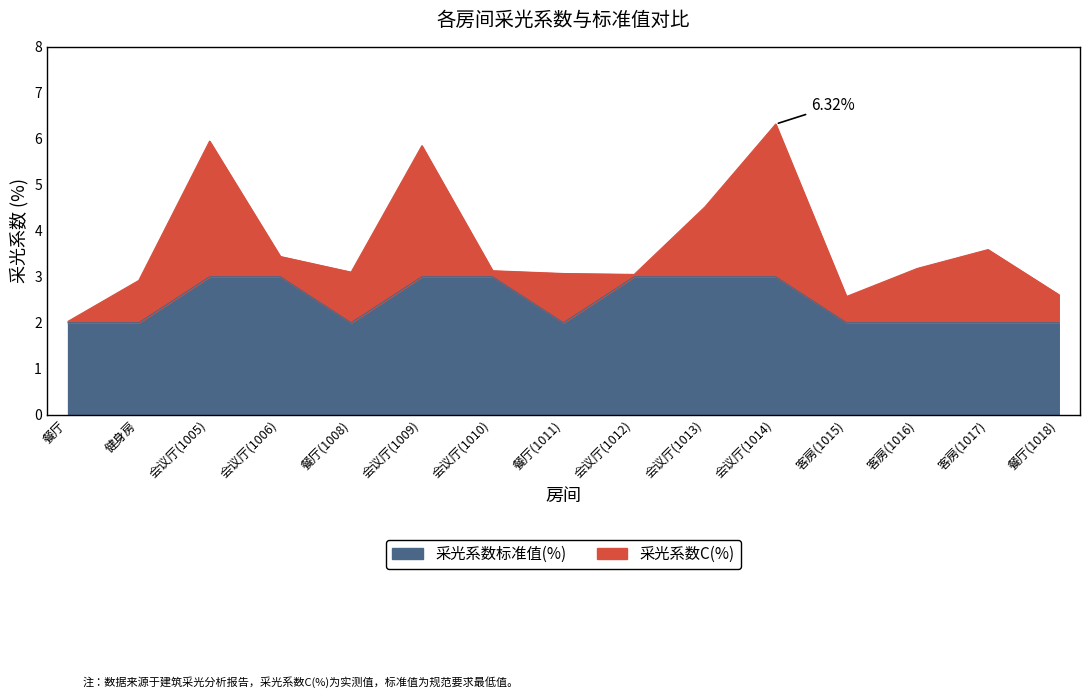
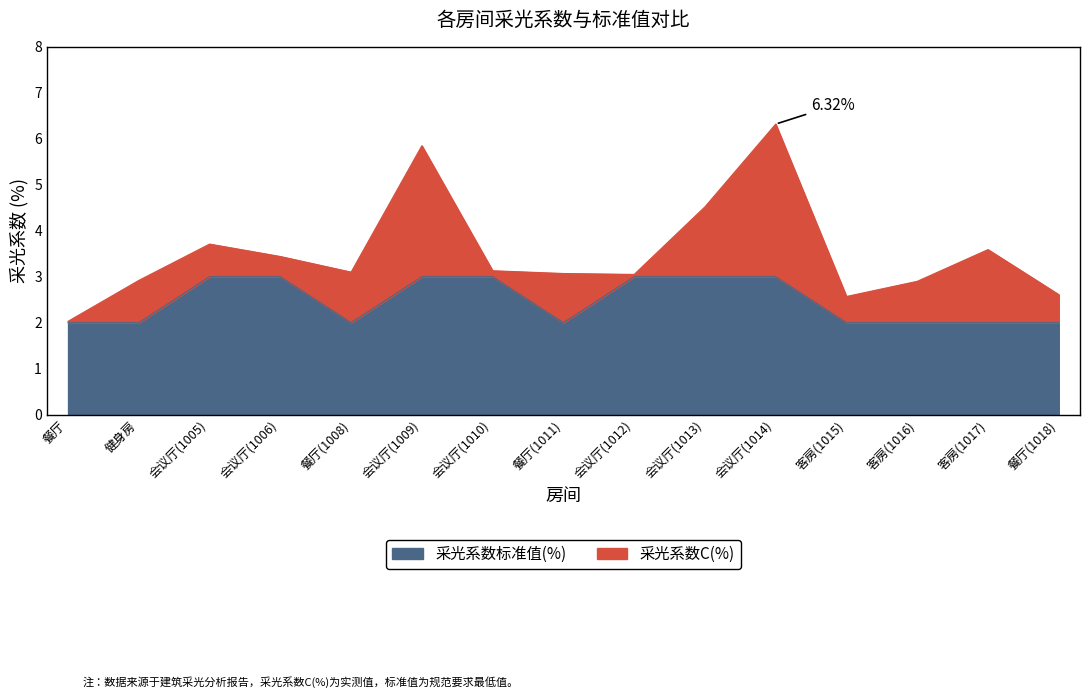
采光系数C(%), 会议厅(1005): 6.0 -> 3.7
采光系数C(%), 客房(1016): 3.2 -> 2.9
